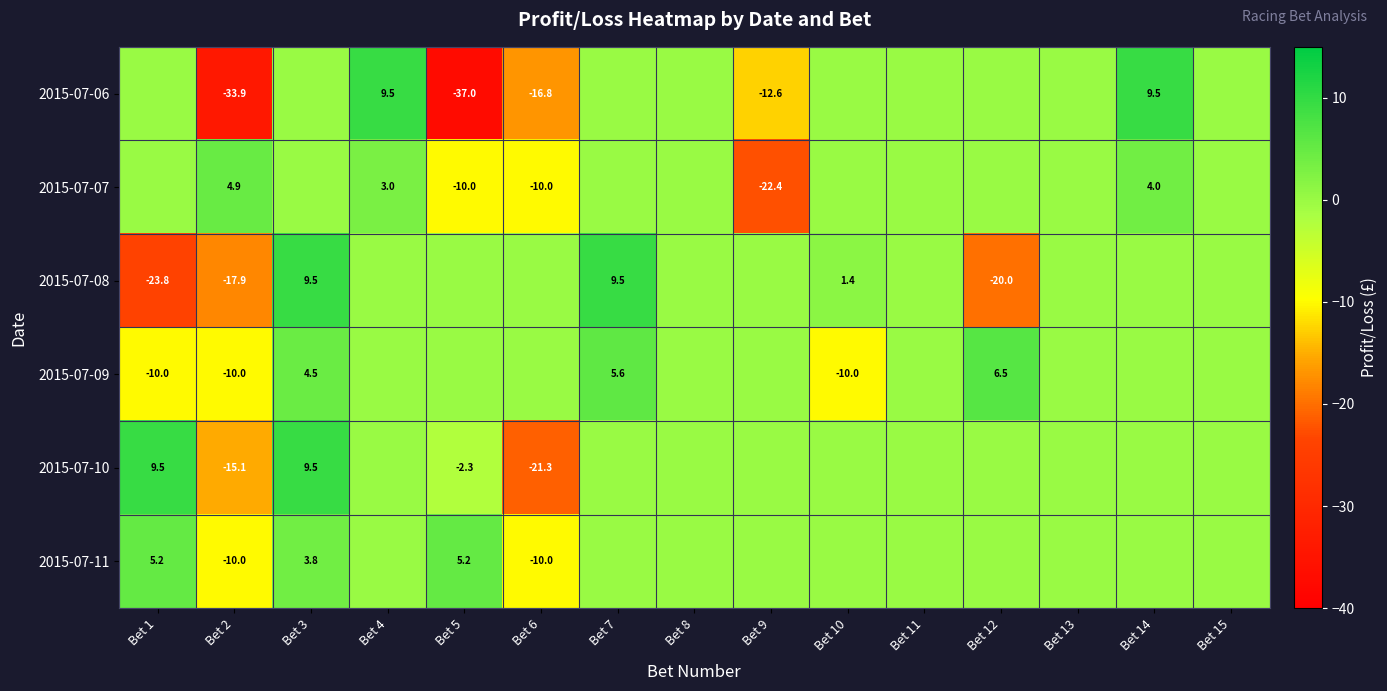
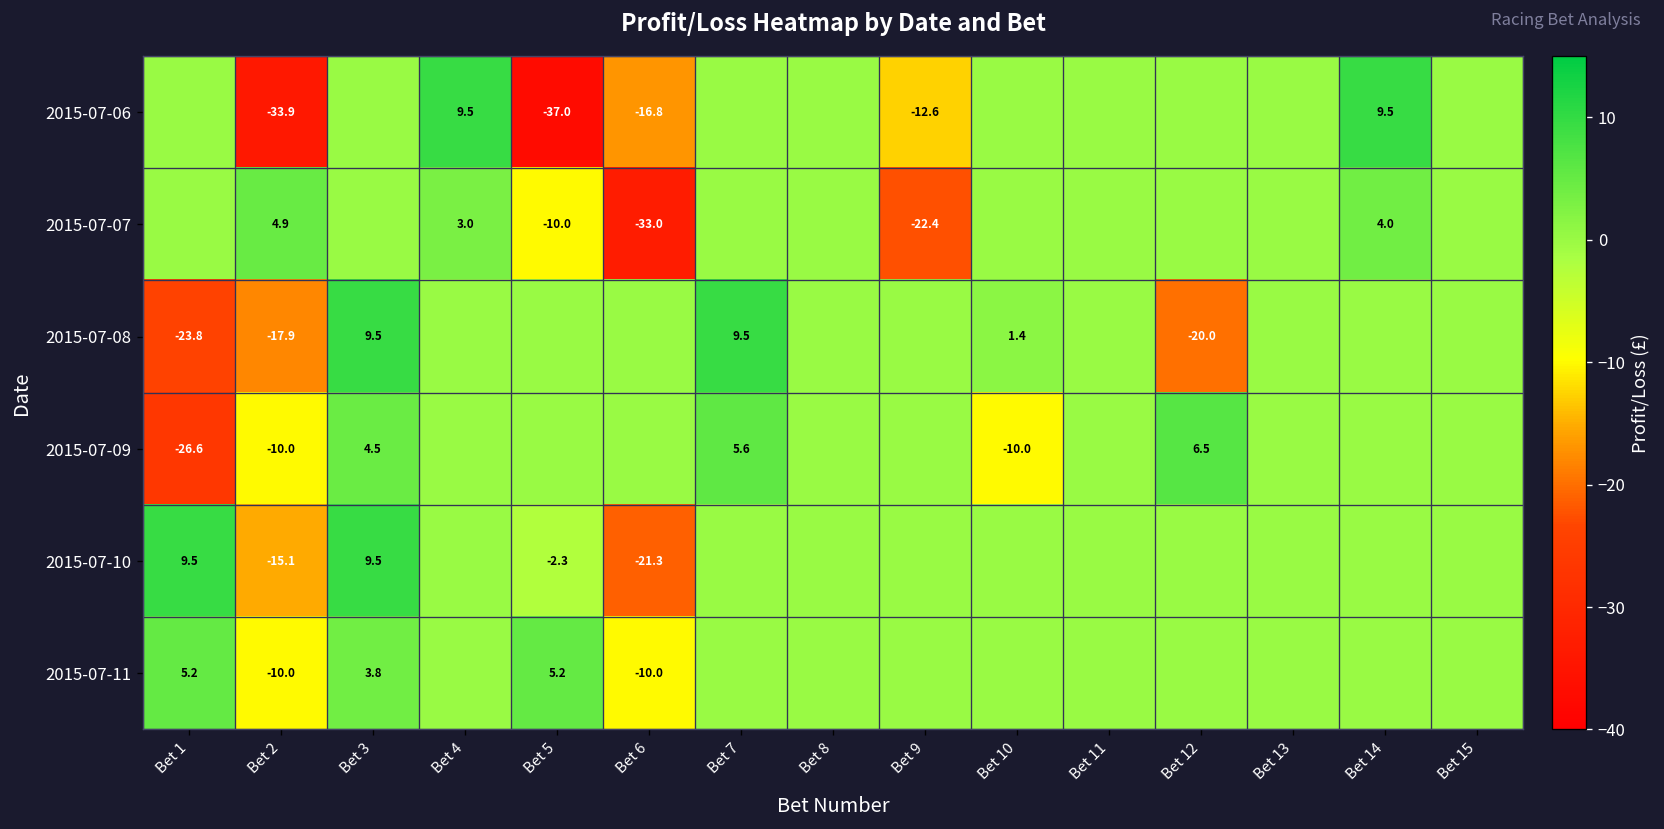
2015-07-07, Bet 6: -10.0 -> -33.0
2015-07-09, Bet 1: -10.0 -> -26.6
